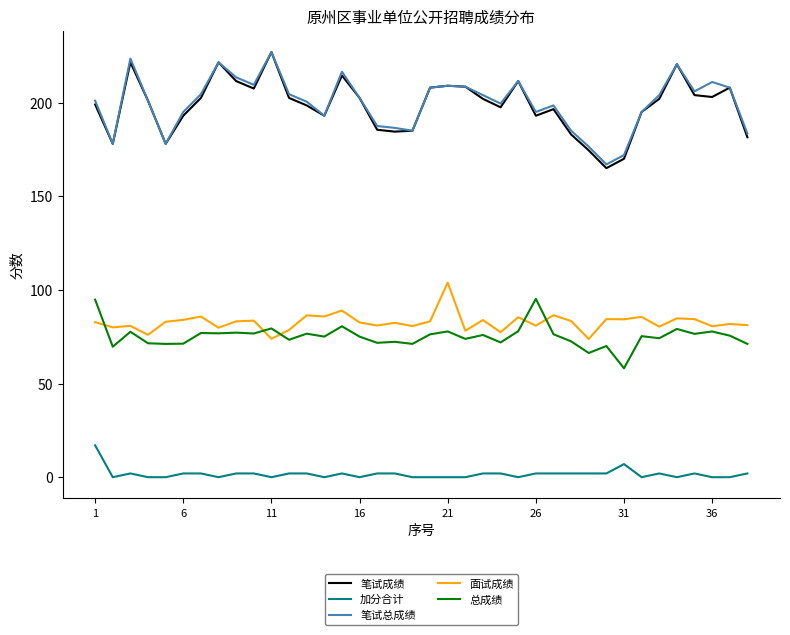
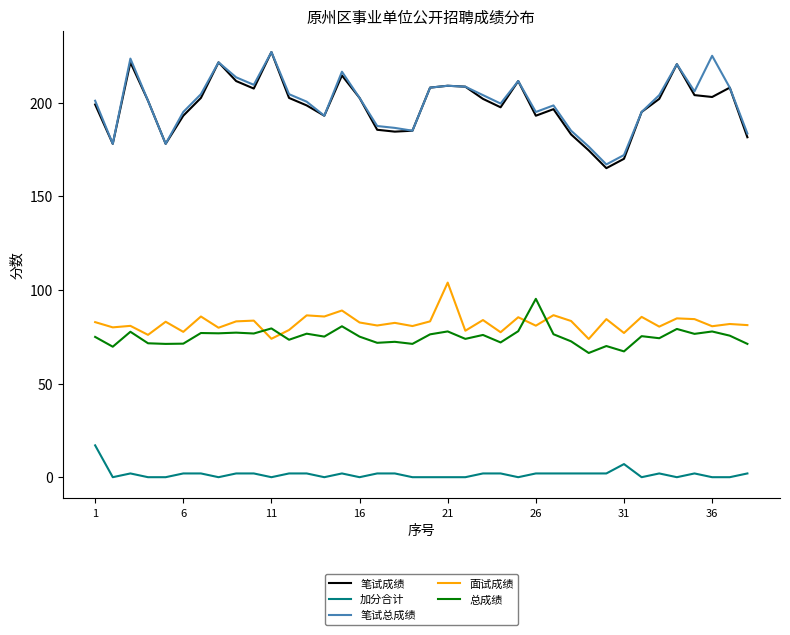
总成绩, 1: 95 -> 75
面试成绩, 6: 84 -> 78
面试成绩, 31: 84 -> 77
总成绩, 31: 58 -> 67
笔试总成绩, 36: 211 -> 225
